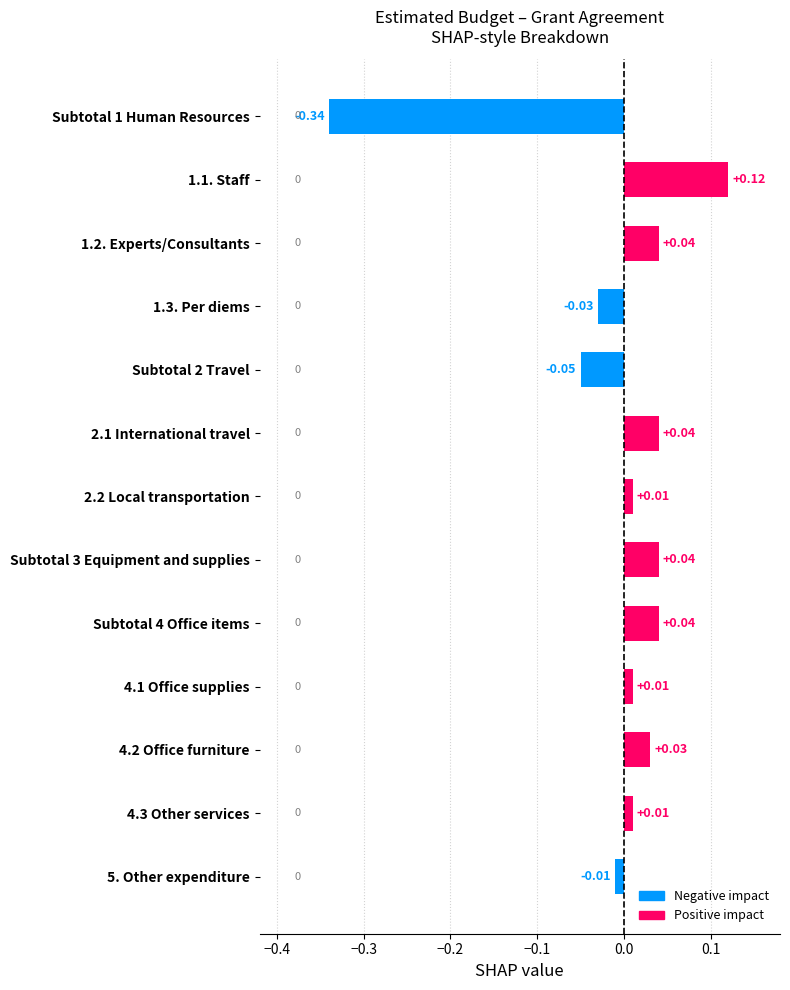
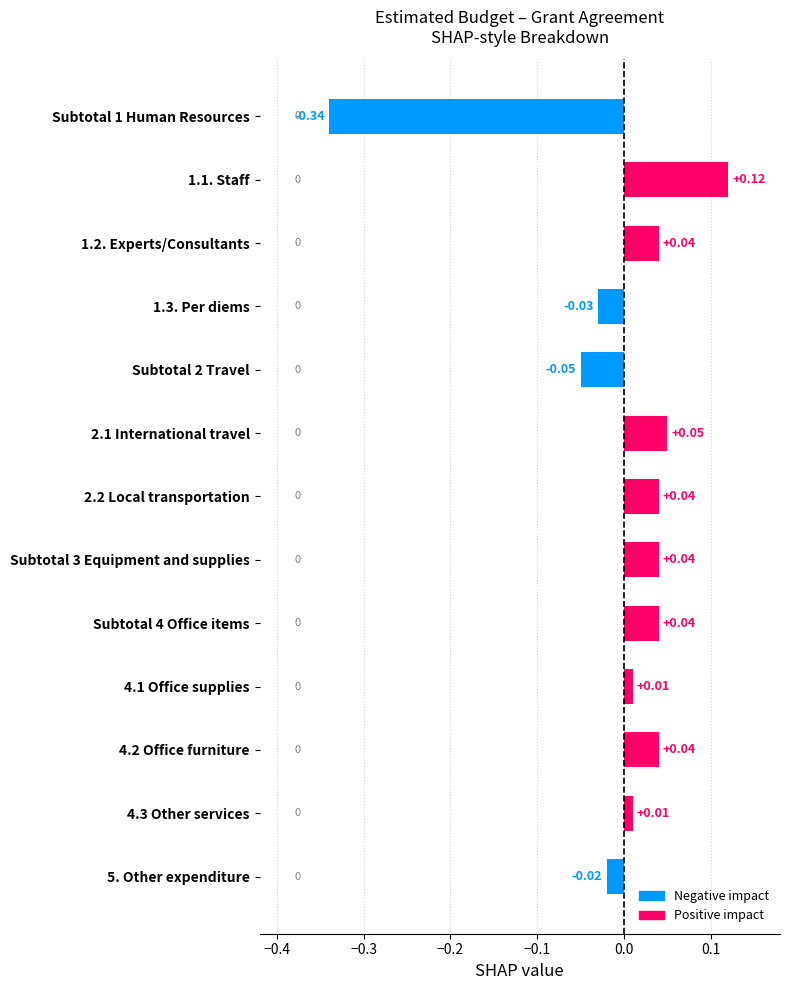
2.1 International travel: +0.04 -> +0.05
2.2 Local transportation: +0.01 -> +0.04
4.2 Office furniture: +0.03 -> +0.04
5. Other expenditure: -0.01 -> -0.02
